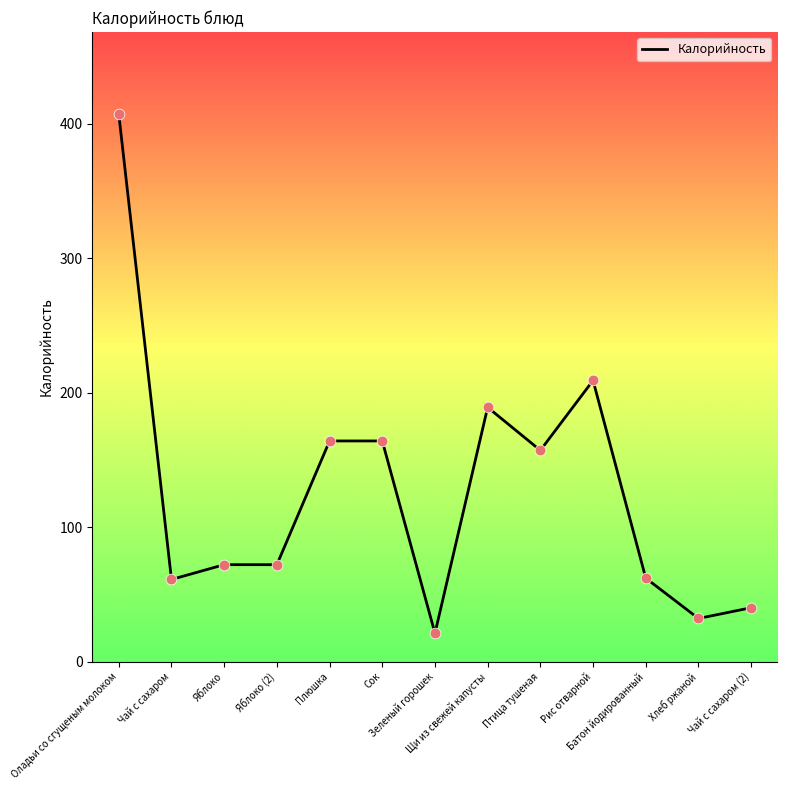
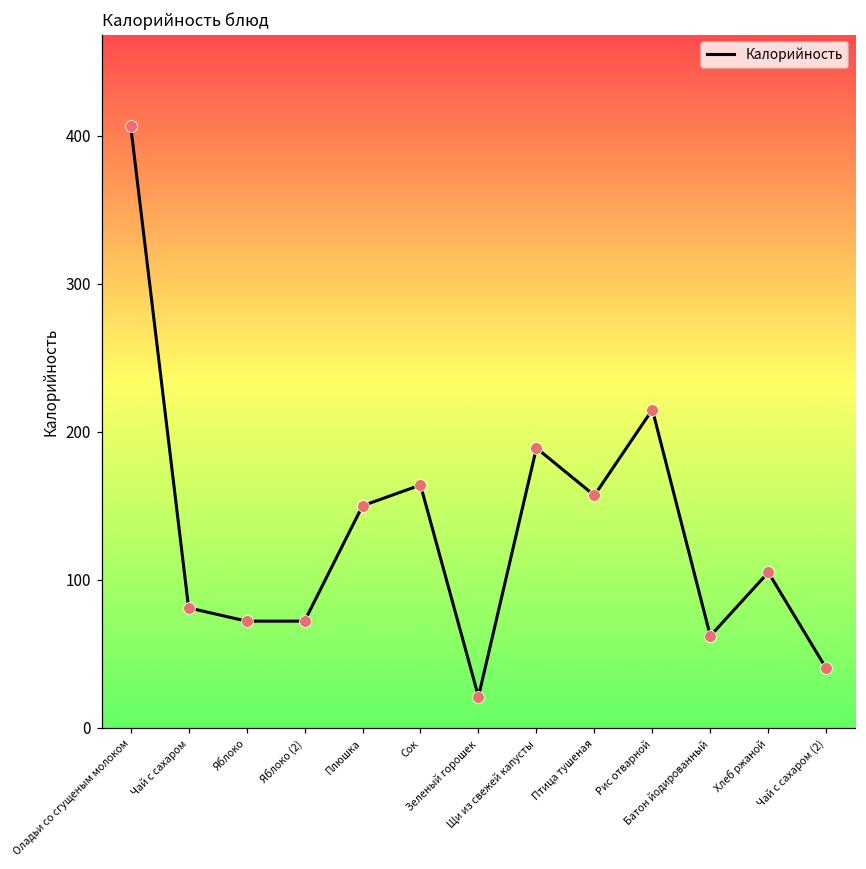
Чай с сахаром: 61 -> 81
Плюшка: 164 -> 150
Рис отварной: 209 -> 215
Хлеб ржаной: 32 -> 105
